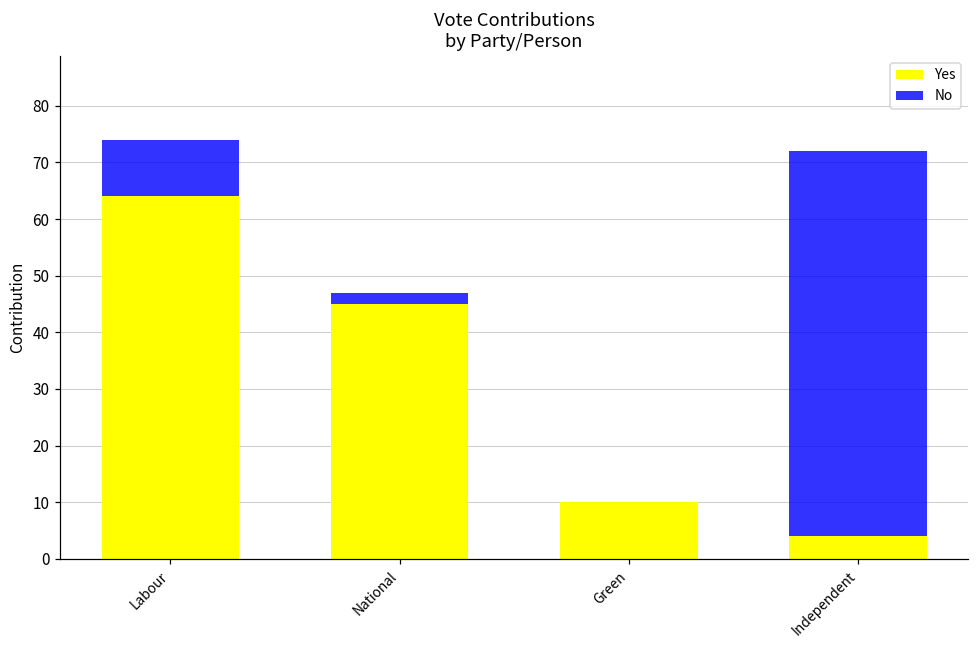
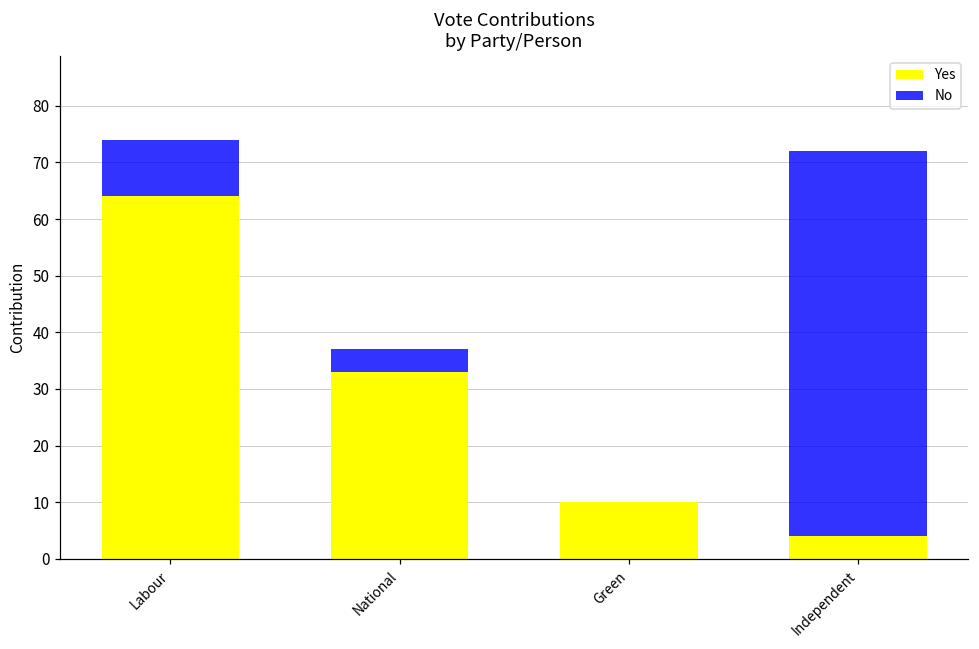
Yes, National: 45 -> 33
No, National: 2 -> 4
